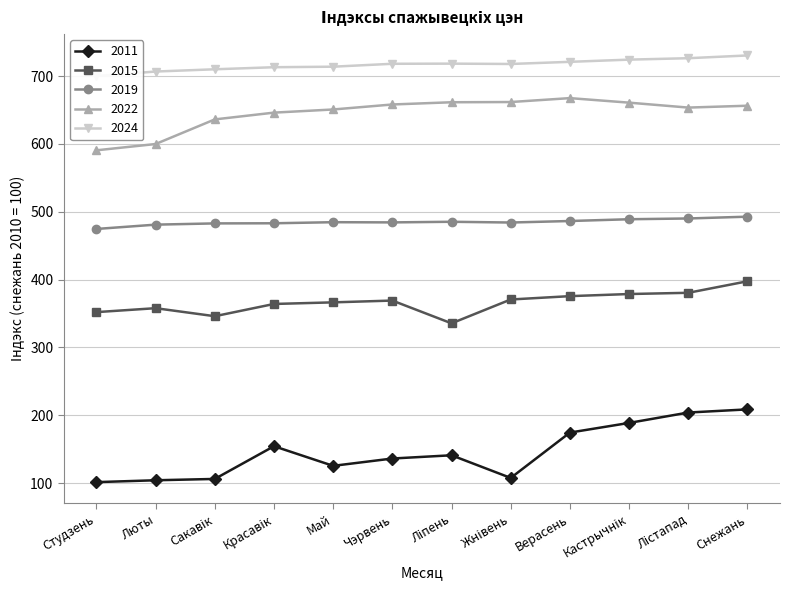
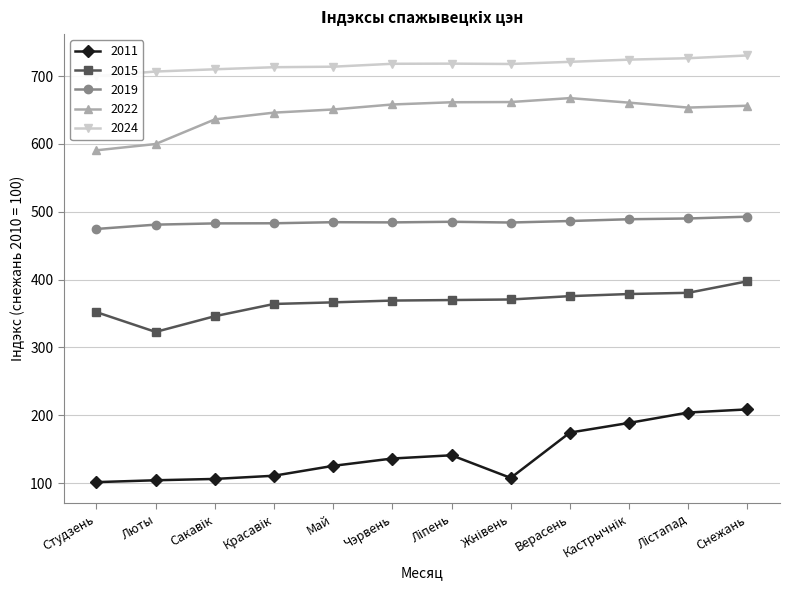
2015, Люты: 360 -> 320
2011, Красавік: 150 -> 110
2015, Ліпень: 340 -> 370
